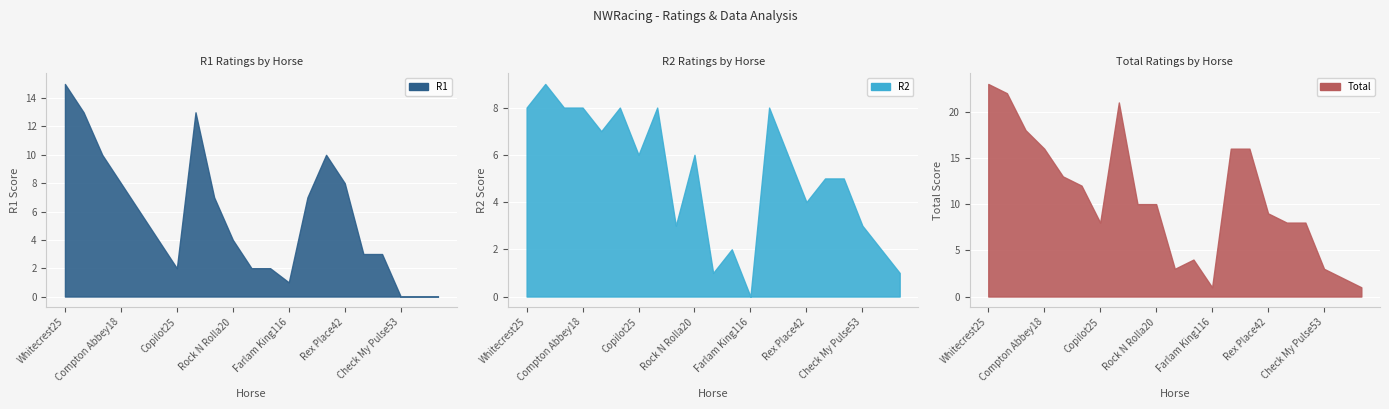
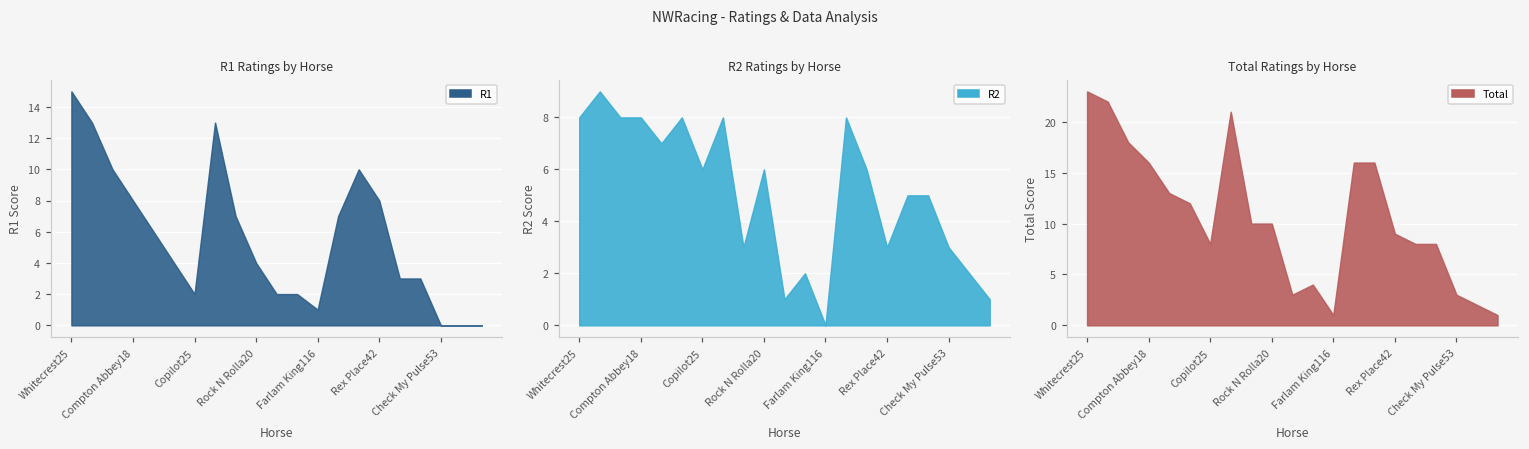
R2 Ratings by Horse, Rex Place42: 4 -> 3
